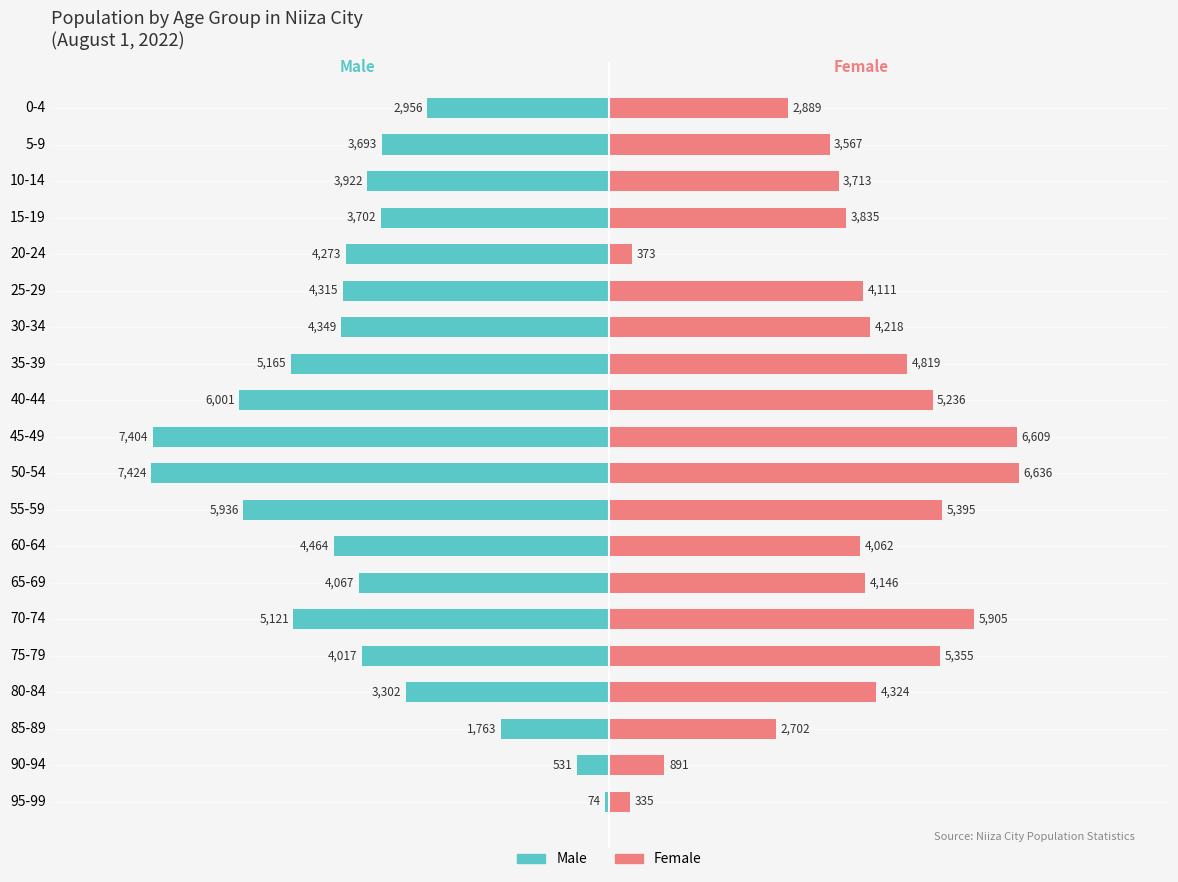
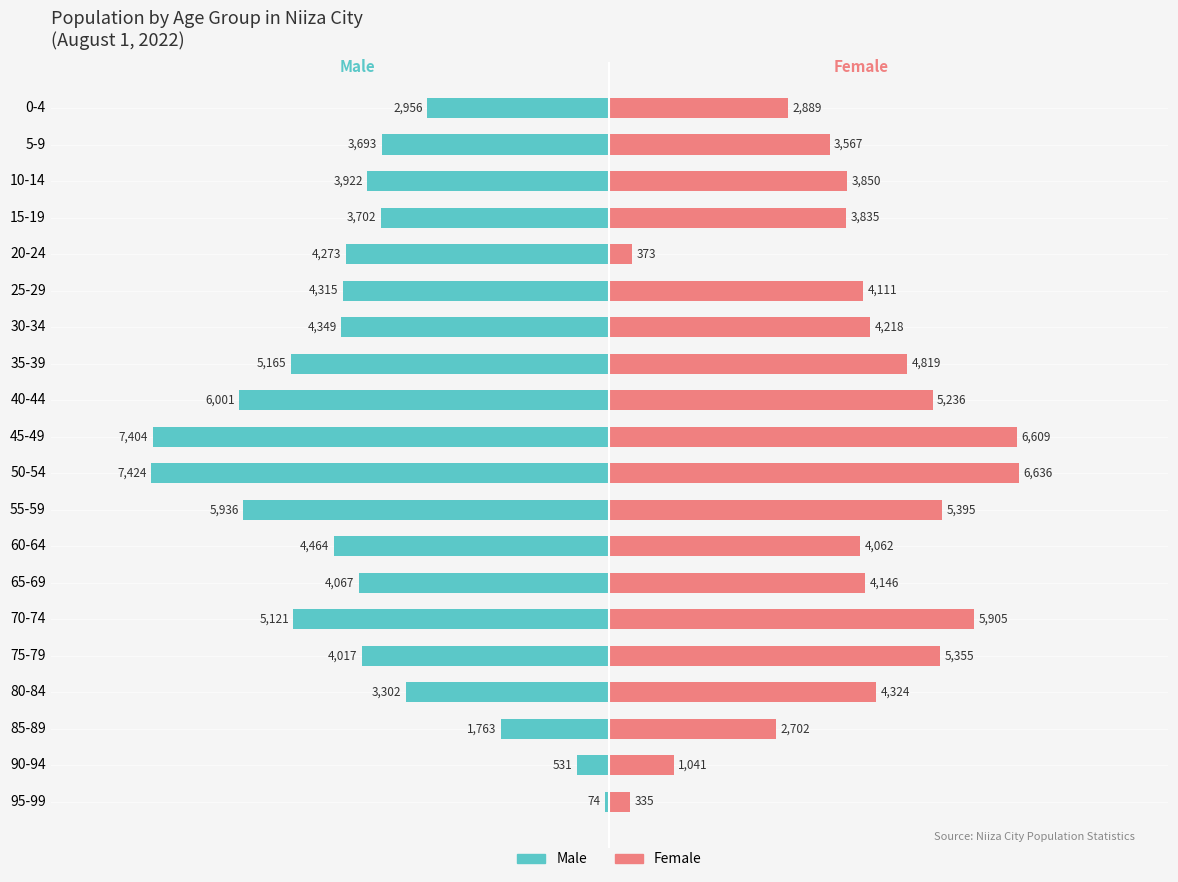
Female, 10-14: 3,713 -> 3,850
Female, 90-94: 891 -> 1,041
